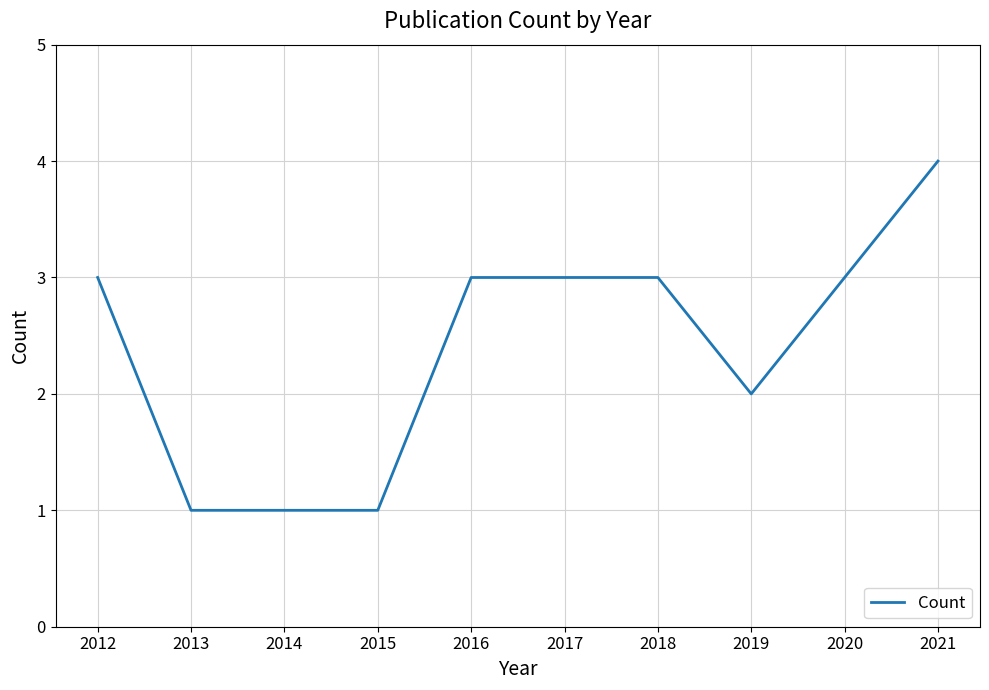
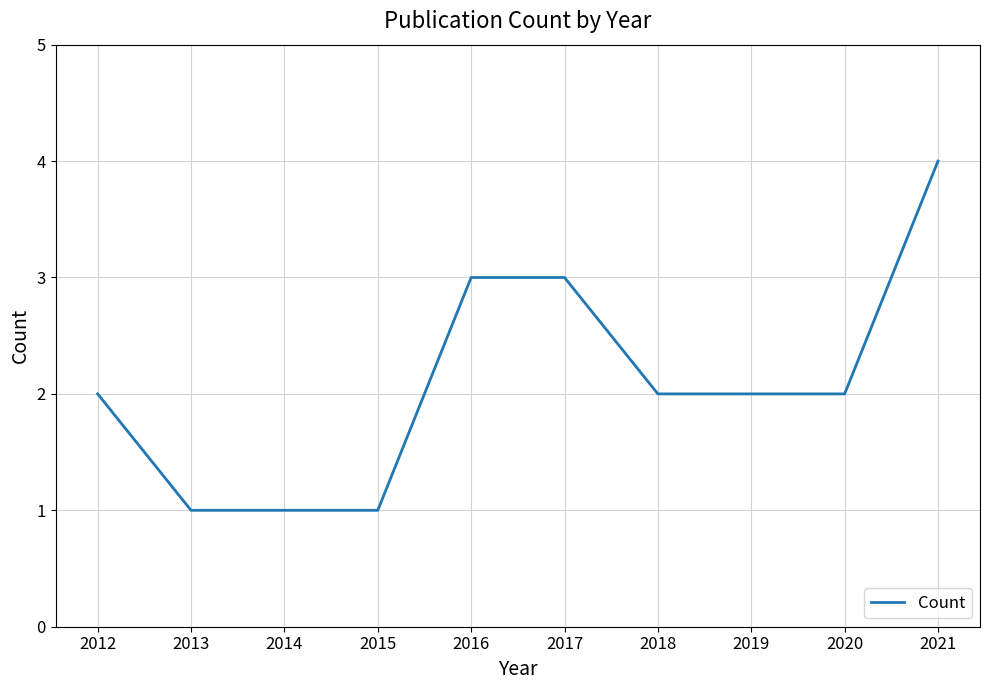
2012: 3 -> 2
2018: 3 -> 2
2020: 3 -> 2
